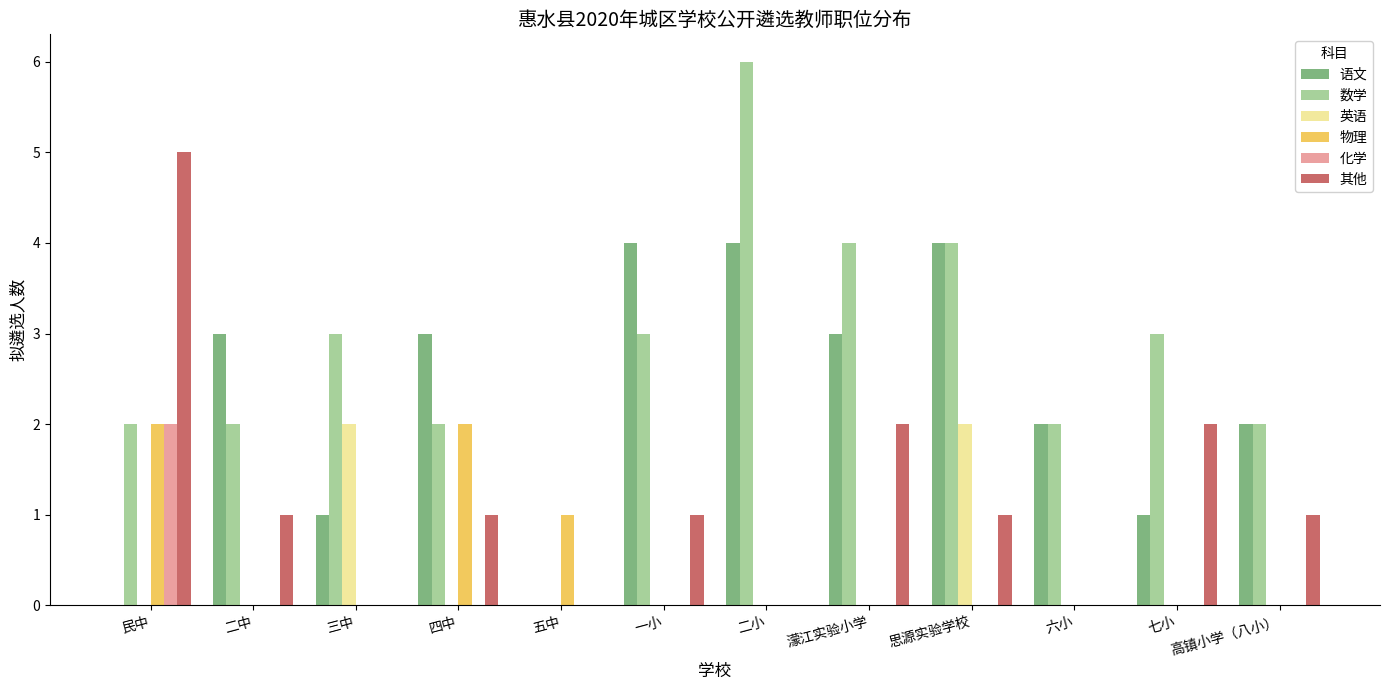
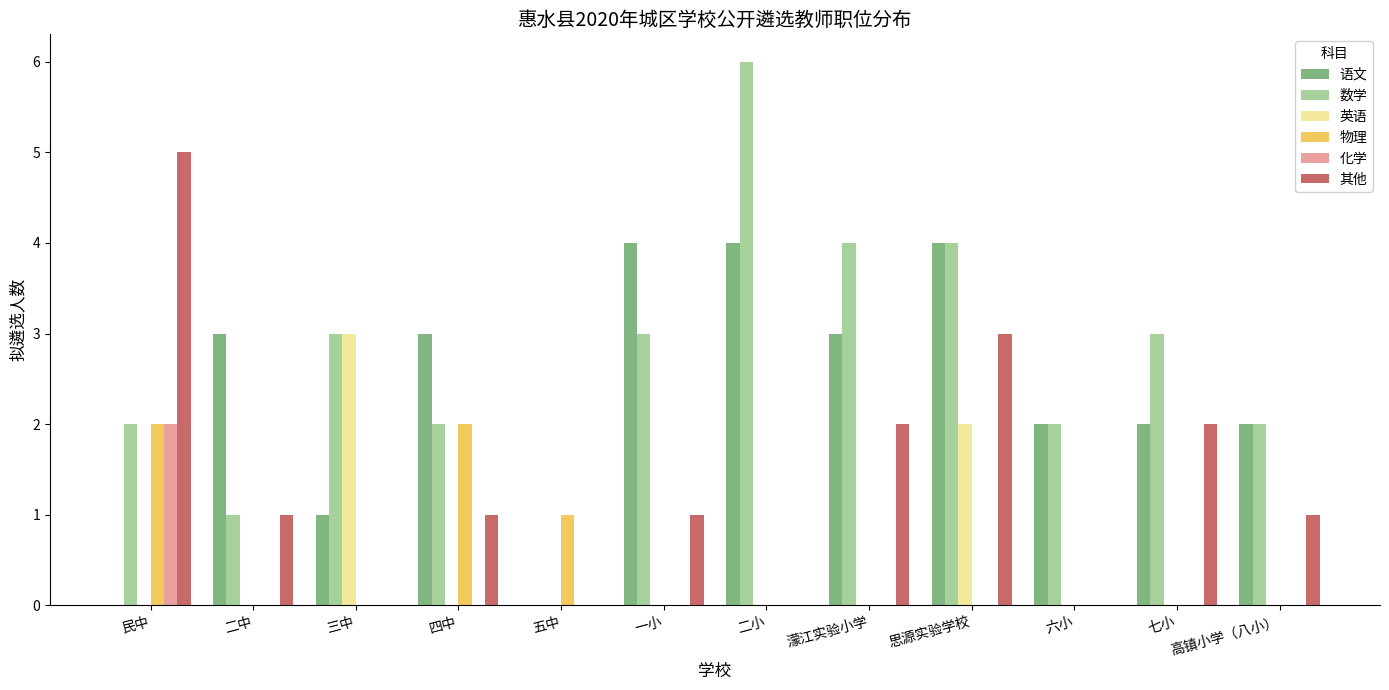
数学, 二中: 2 -> 1
英语, 三中: 2 -> 3
其他, 思源实验学校: 1 -> 3
语文, 七小: 1 -> 2
